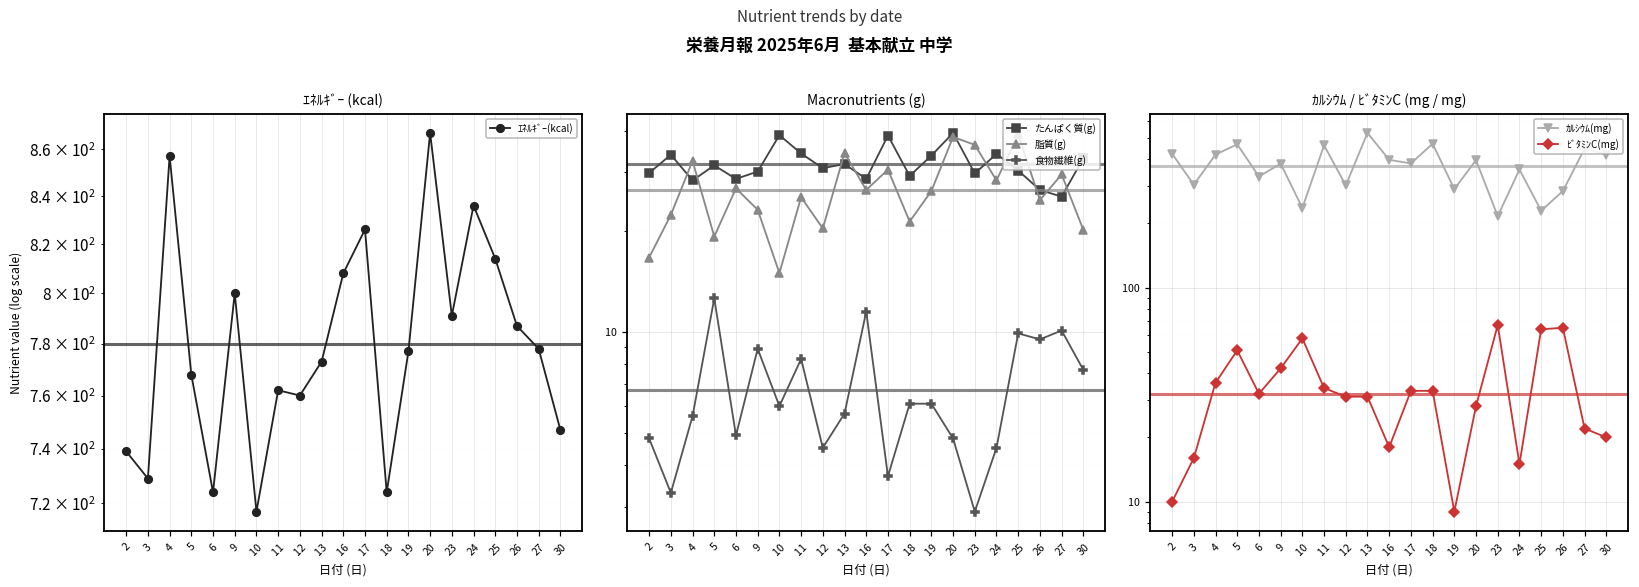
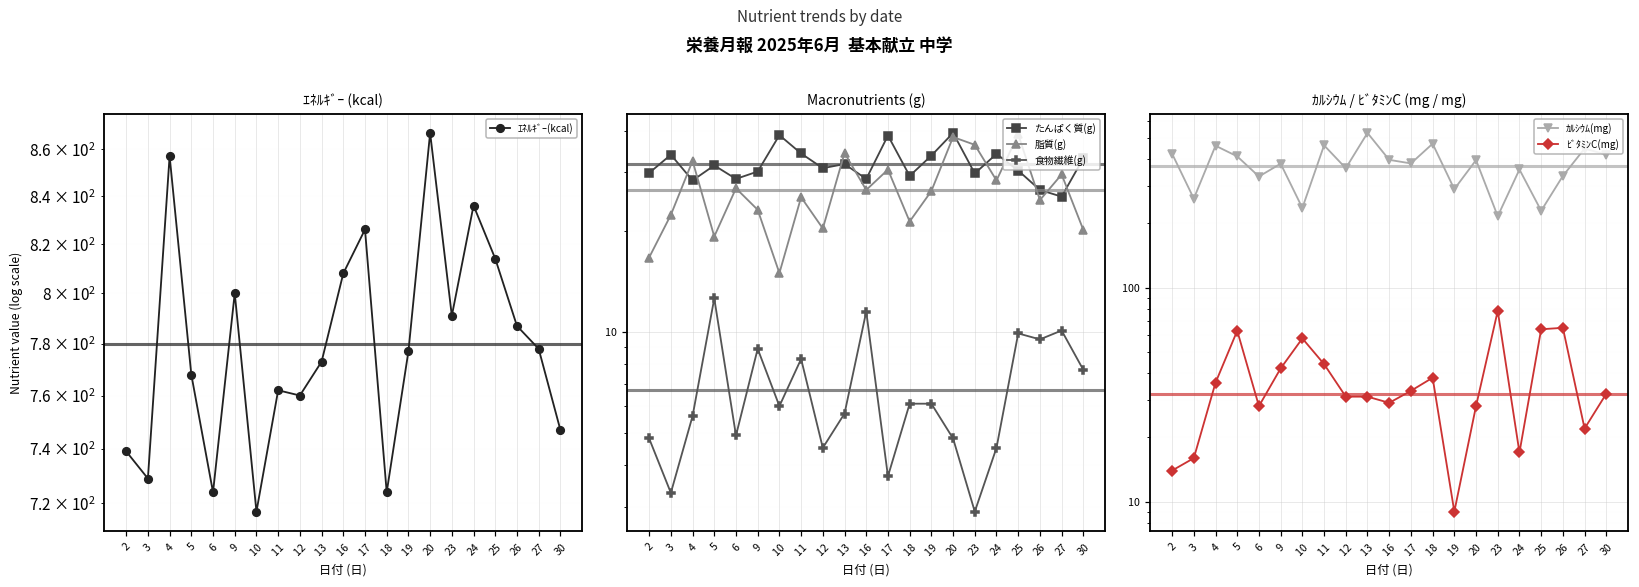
ｶﾙｼｳﾑ / ﾋﾞﾀﾐﾝC (mg / mg), ﾋﾞﾀﾐﾝC(mg), 2: 10 -> 14
ｶﾙｼｳﾑ / ﾋﾞﾀﾐﾝC (mg / mg), ｶﾙｼｳﾑ(mg), 3: 300 -> 260
ｶﾙｼｳﾑ / ﾋﾞﾀﾐﾝC (mg / mg), ｶﾙｼｳﾑ(mg), 4: 420 -> 460
ｶﾙｼｳﾑ / ﾋﾞﾀﾐﾝC (mg / mg), ｶﾙｼｳﾑ(mg), 5: 470 -> 410
ｶﾙｼｳﾑ / ﾋﾞﾀﾐﾝC (mg / mg), ﾋﾞﾀﾐﾝC(mg), 5: 51 -> 63
ｶﾙｼｳﾑ / ﾋﾞﾀﾐﾝC (mg / mg), ﾋﾞﾀﾐﾝC(mg), 6: 32 -> 28
ｶﾙｼｳﾑ / ﾋﾞﾀﾐﾝC (mg / mg), ﾋﾞﾀﾐﾝC(mg), 11: 34 -> 44
ｶﾙｼｳﾑ / ﾋﾞﾀﾐﾝC (mg / mg), ｶﾙｼｳﾑ(mg), 12: 300 -> 360
ｶﾙｼｳﾑ / ﾋﾞﾀﾐﾝC (mg / mg), ﾋﾞﾀﾐﾝC(mg), 16: 18 -> 29
ｶﾙｼｳﾑ / ﾋﾞﾀﾐﾝC (mg / mg), ﾋﾞﾀﾐﾝC(mg), 18: 33 -> 38
ｶﾙｼｳﾑ / ﾋﾞﾀﾐﾝC (mg / mg), ﾋﾞﾀﾐﾝC(mg), 23: 67 -> 78
ｶﾙｼｳﾑ / ﾋﾞﾀﾐﾝC (mg / mg), ﾋﾞﾀﾐﾝC(mg), 24: 15 -> 17
ｶﾙｼｳﾑ / ﾋﾞﾀﾐﾝC (mg / mg), ｶﾙｼｳﾑ(mg), 26: 280 -> 330
ｶﾙｼｳﾑ / ﾋﾞﾀﾐﾝC (mg / mg), ﾋﾞﾀﾐﾝC(mg), 30: 20 -> 32
